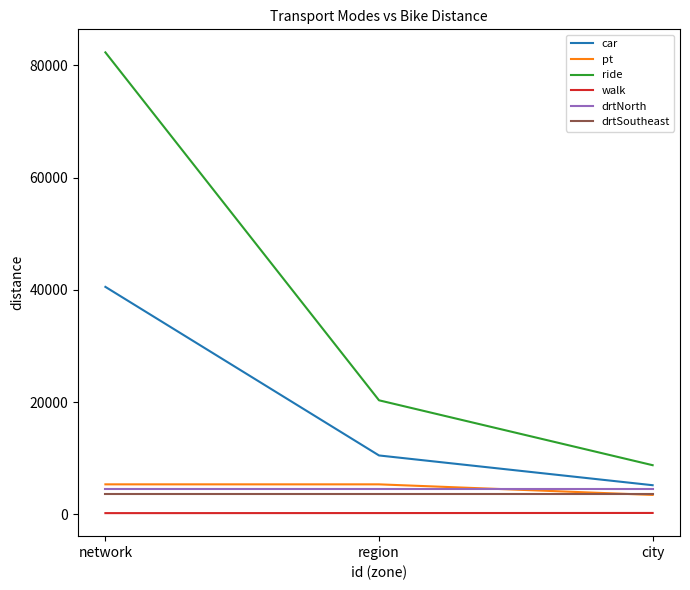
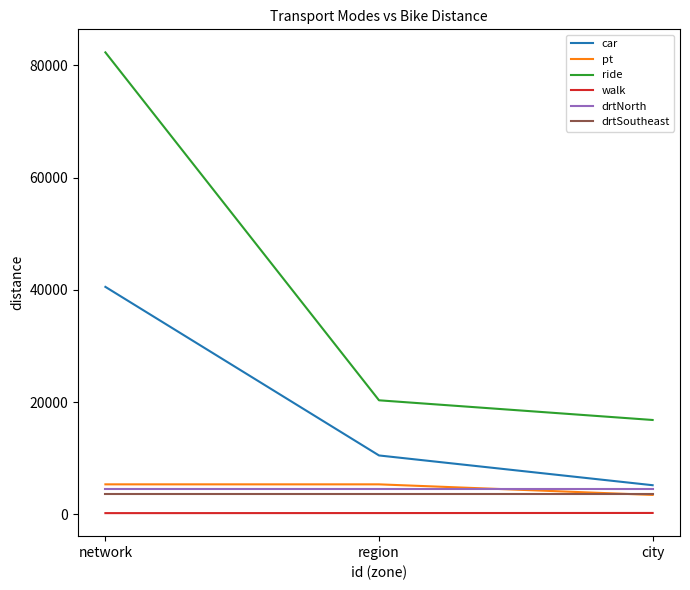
ride, city: 9000 -> 17000
